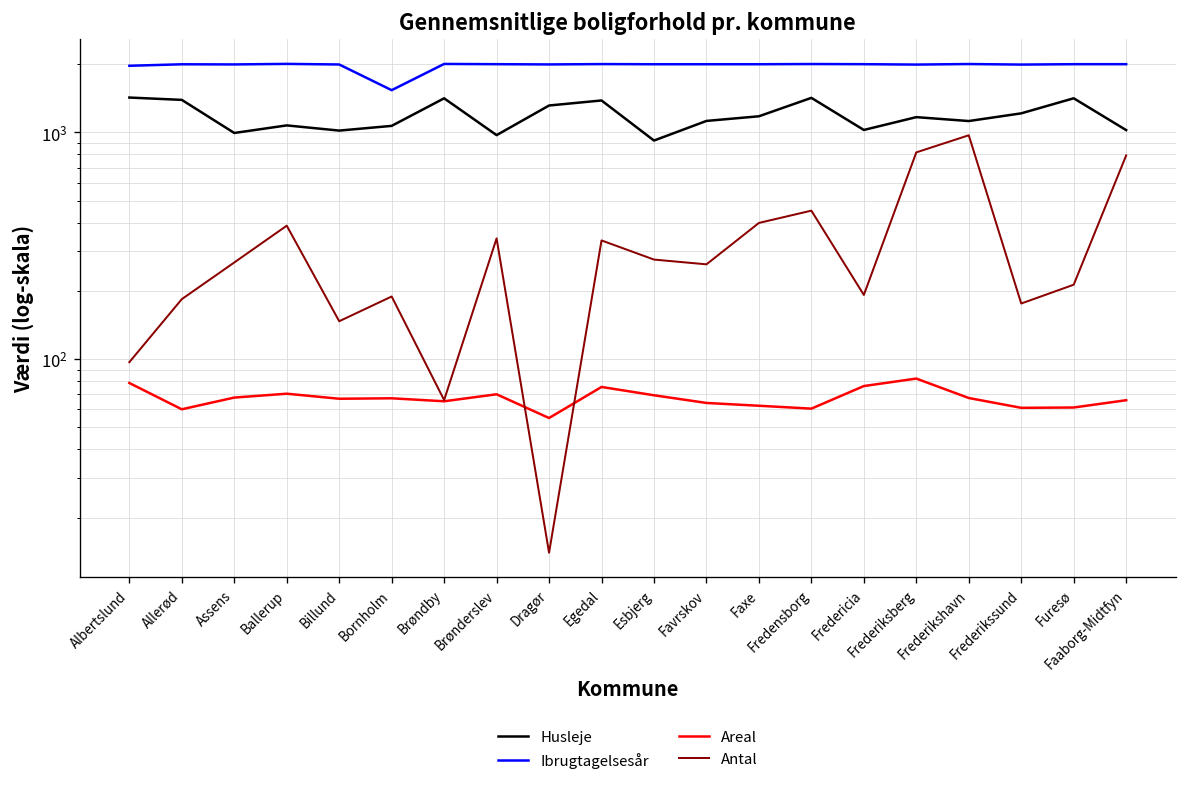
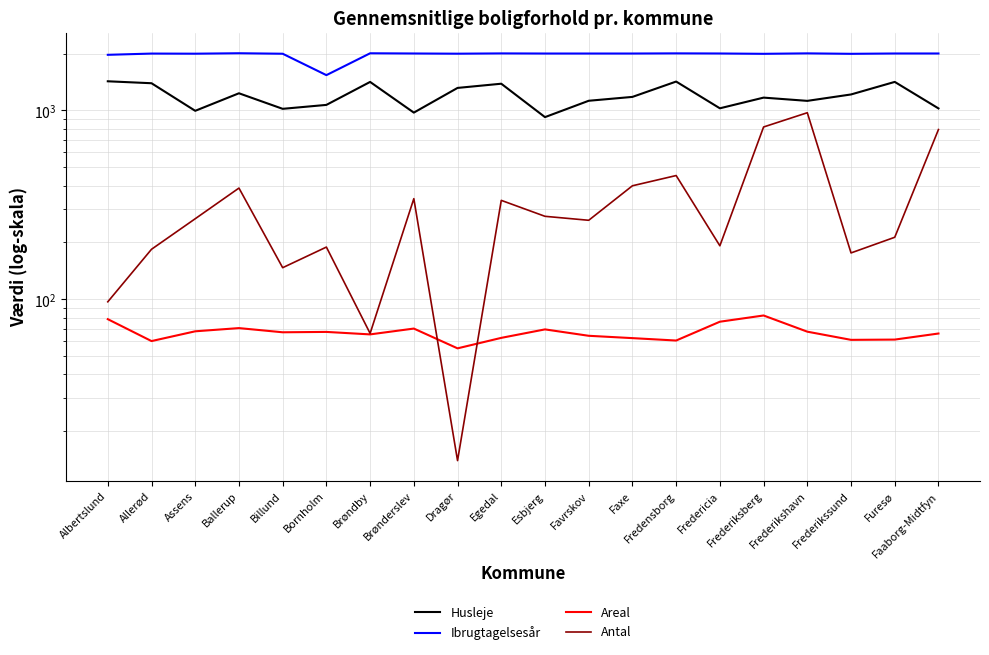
Husleje, Ballerup: 1100 -> 1200
Areal, Egedal: 75 -> 63
